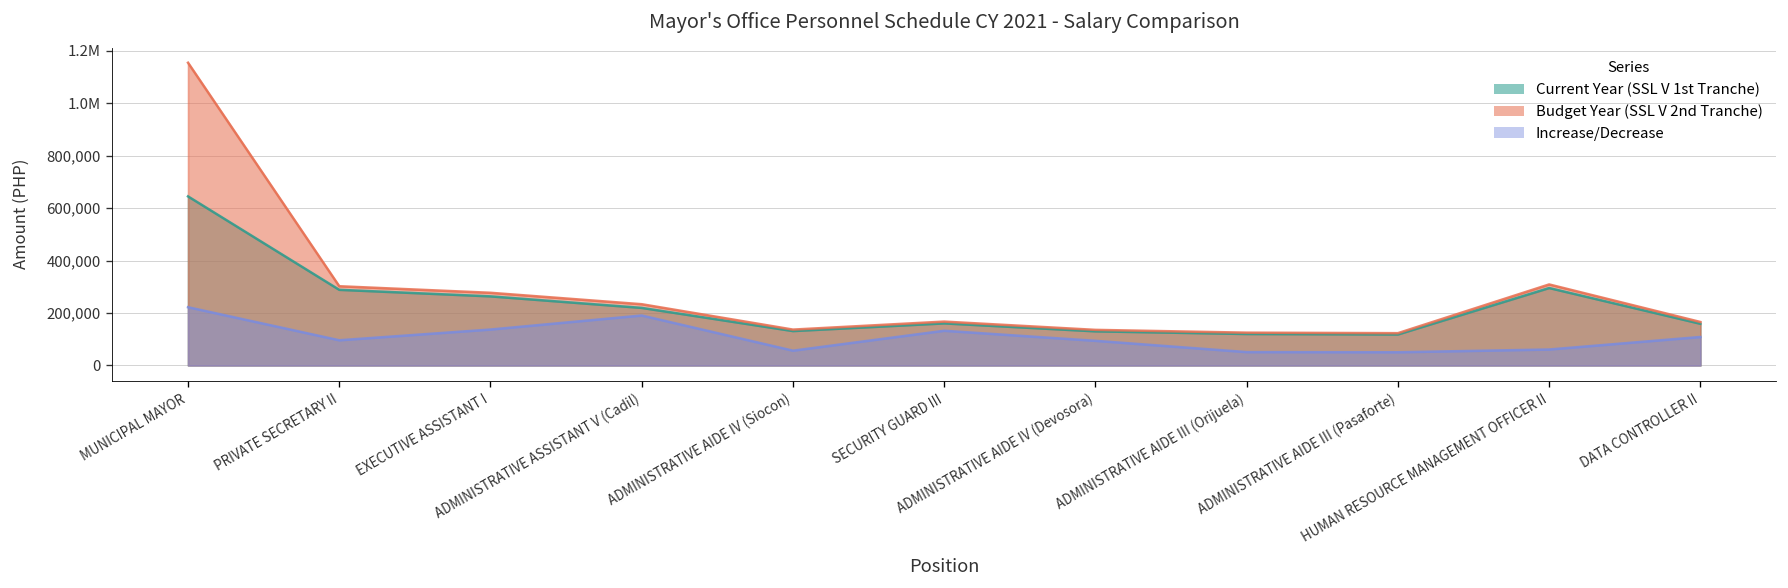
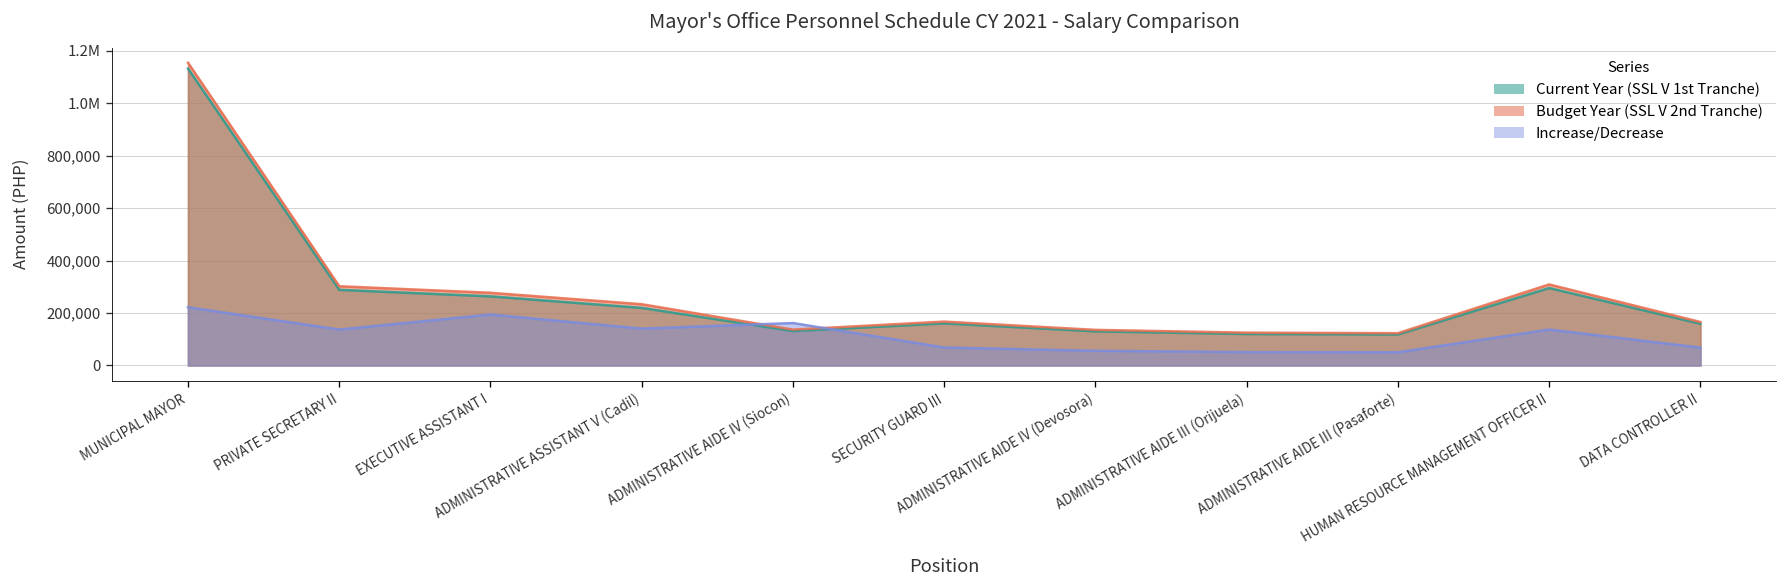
Current Year (SSL V 1st Tranche), MUNICIPAL MAYOR: 640,000 -> 1,130,000
Increase/Decrease, PRIVATE SECRETARY II: 100,000 -> 140,000
Increase/Decrease, EXECUTIVE ASSISTANT I: 140,000 -> 190,000
Increase/Decrease, ADMINISTRATIVE ASSISTANT V (Cadil): 190,000 -> 140,000
Increase/Decrease, ADMINISTRATIVE AIDE IV (Siocon): 60,000 -> 160,000
Increase/Decrease, SECURITY GUARD III: 130,000 -> 70,000
Increase/Decrease, ADMINISTRATIVE AIDE IV (Devosora): 90,000 -> 60,000
Increase/Decrease, HUMAN RESOURCE MANAGEMENT OFFICER II: 60,000 -> 140,000
Increase/Decrease, DATA CONTROLLER II: 110,000 -> 70,000
